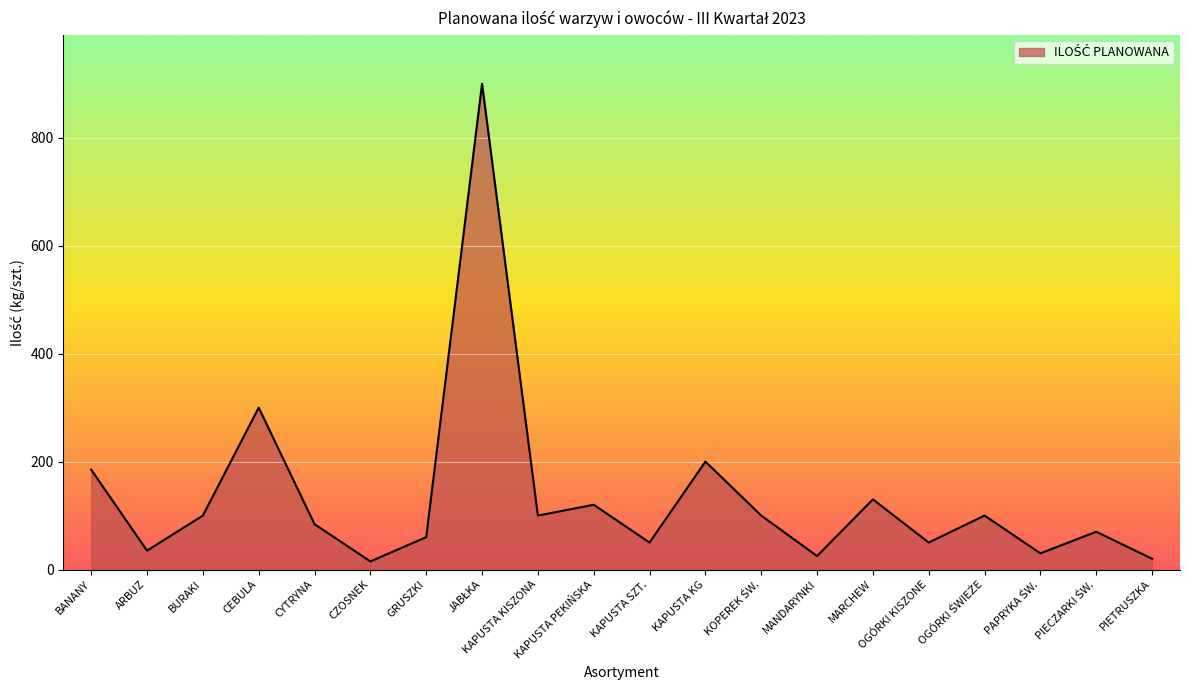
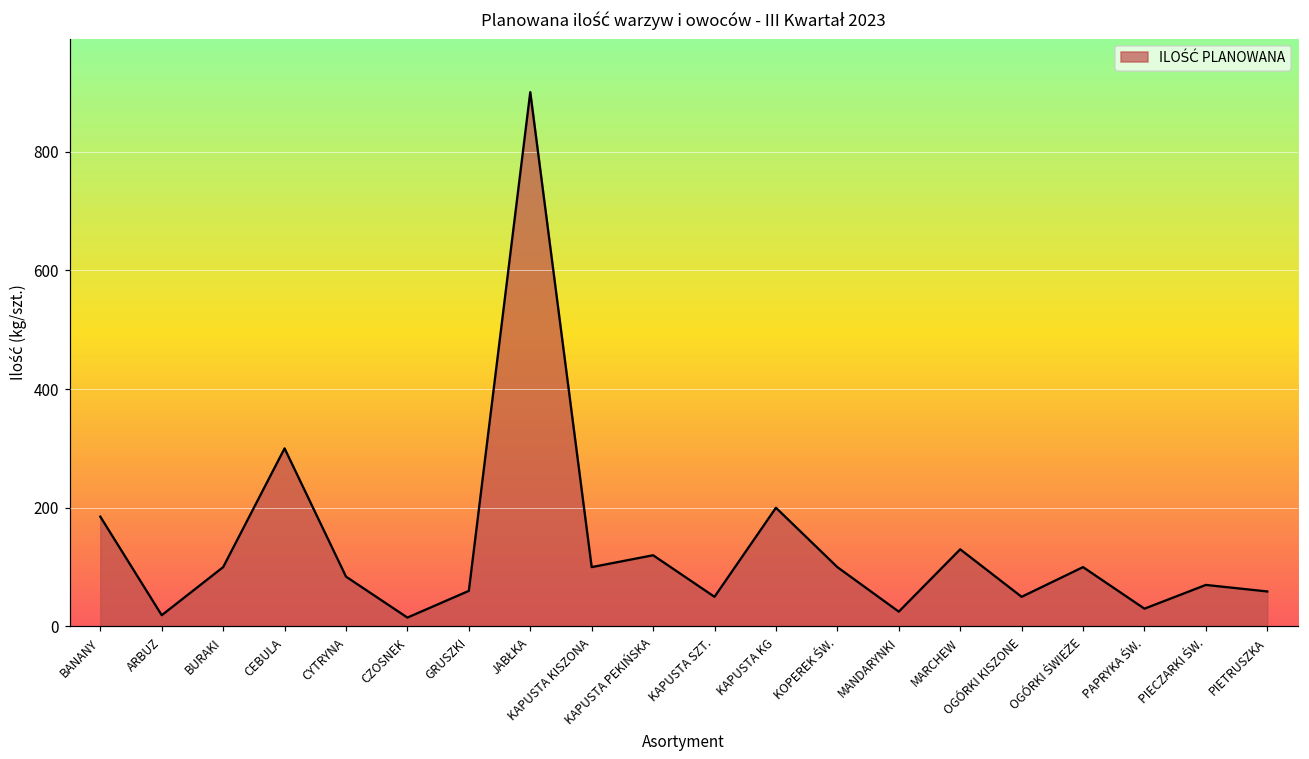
ARBUZ: 40 -> 20
PIETRUSZKA: 20 -> 60
